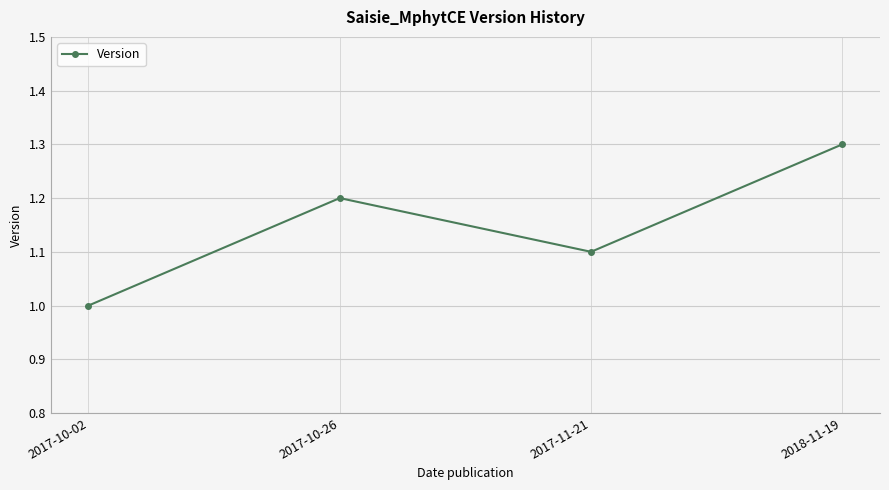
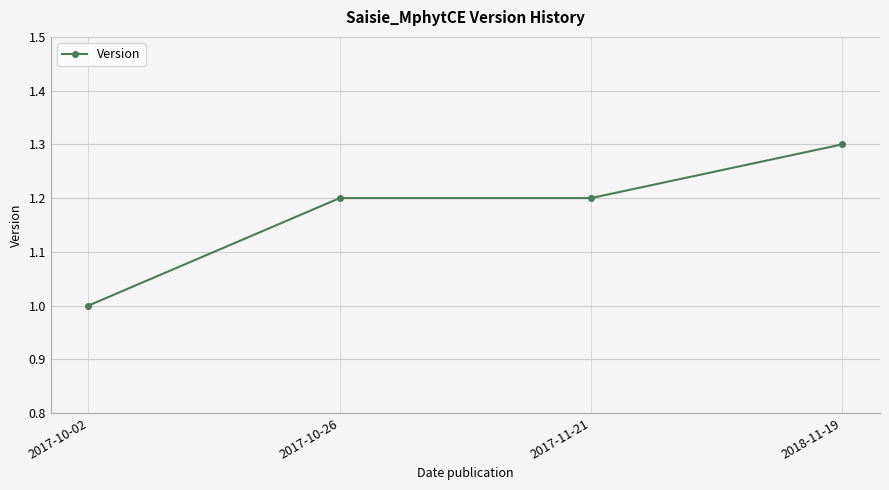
2017-11-21: 1.1 -> 1.2
